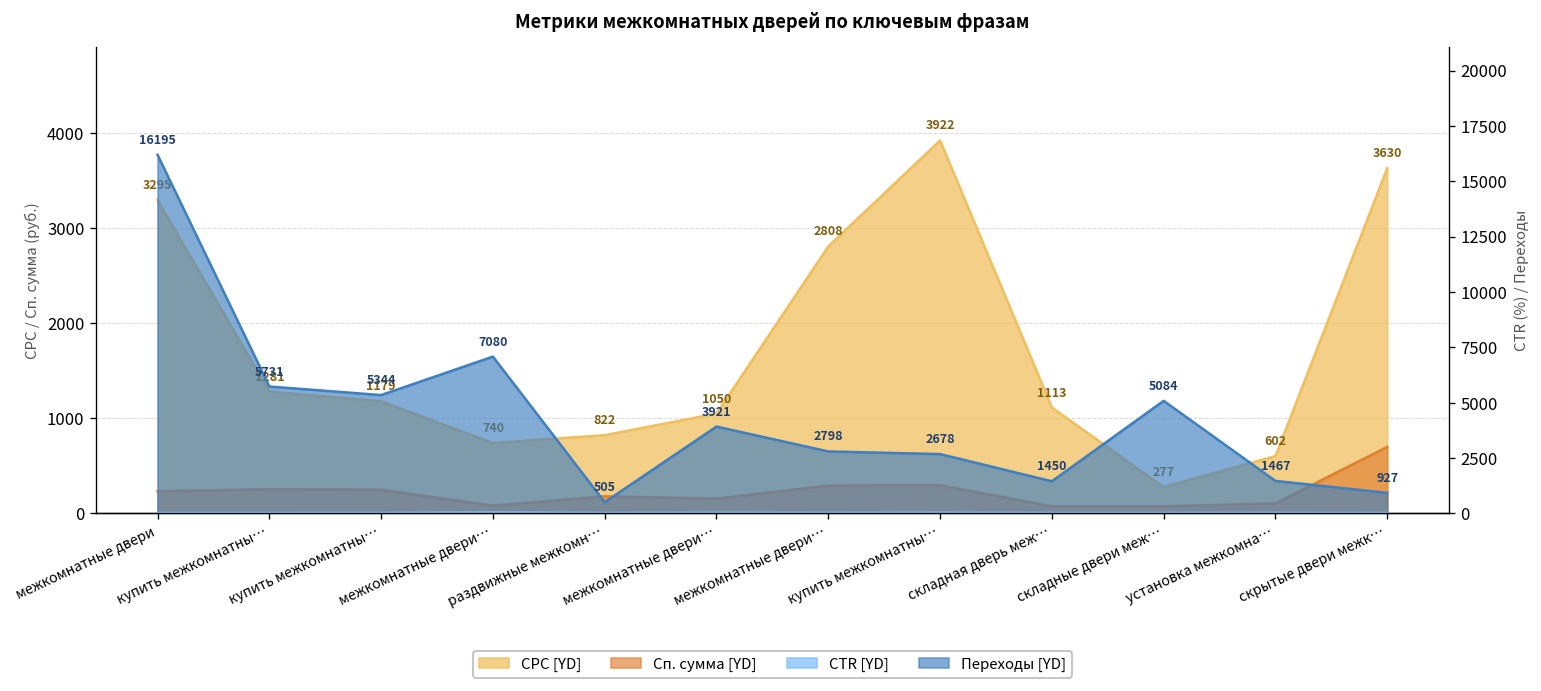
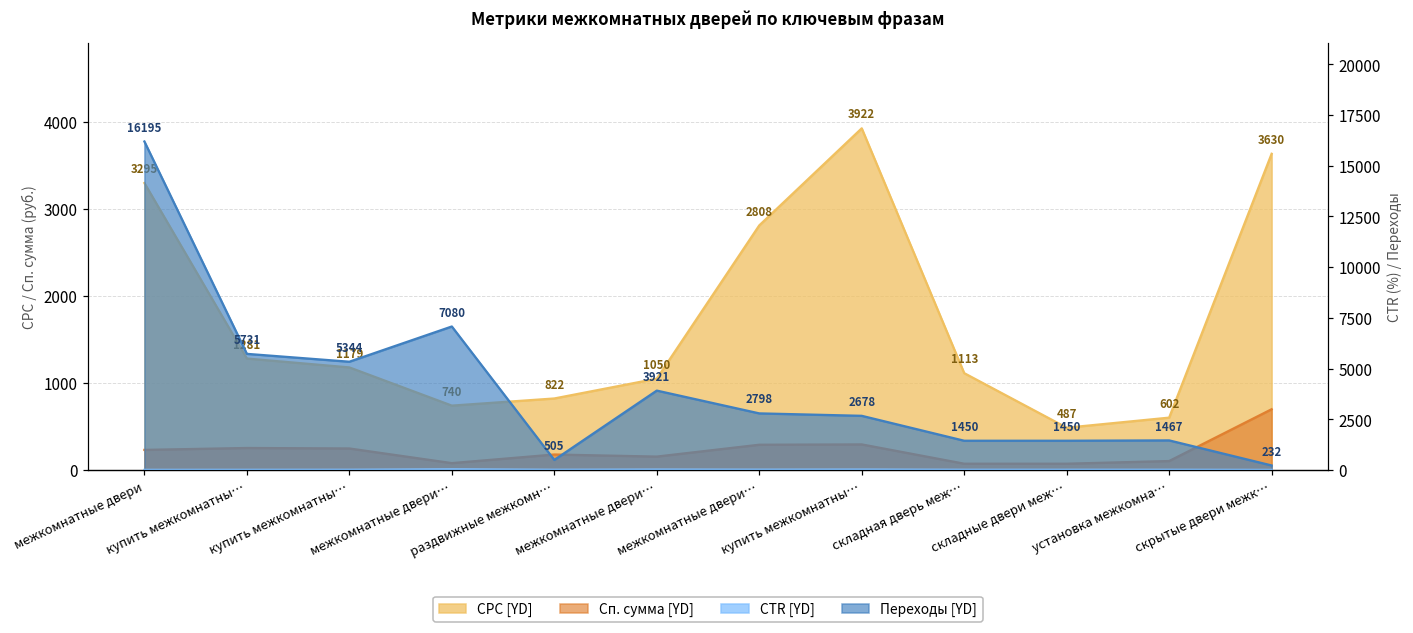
CPC [YD], складные двери меж…: 277 -> 487
Переходы [YD], складные двери меж…: 5084 -> 1450
Переходы [YD], скрытые двери межк…: 927 -> 232
